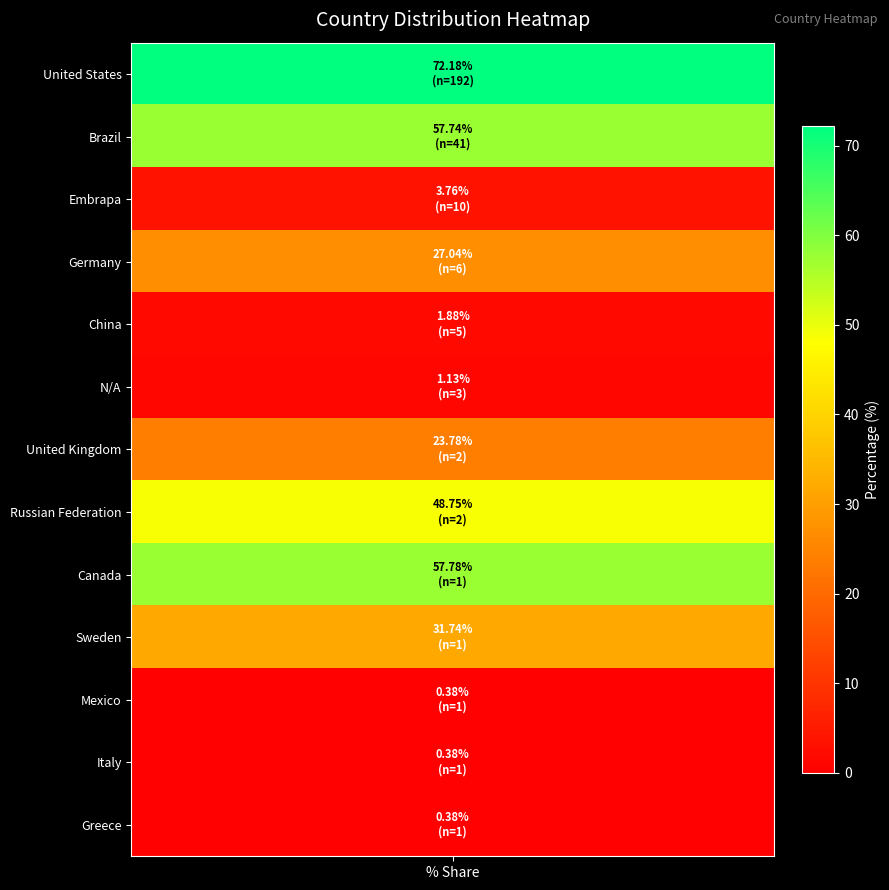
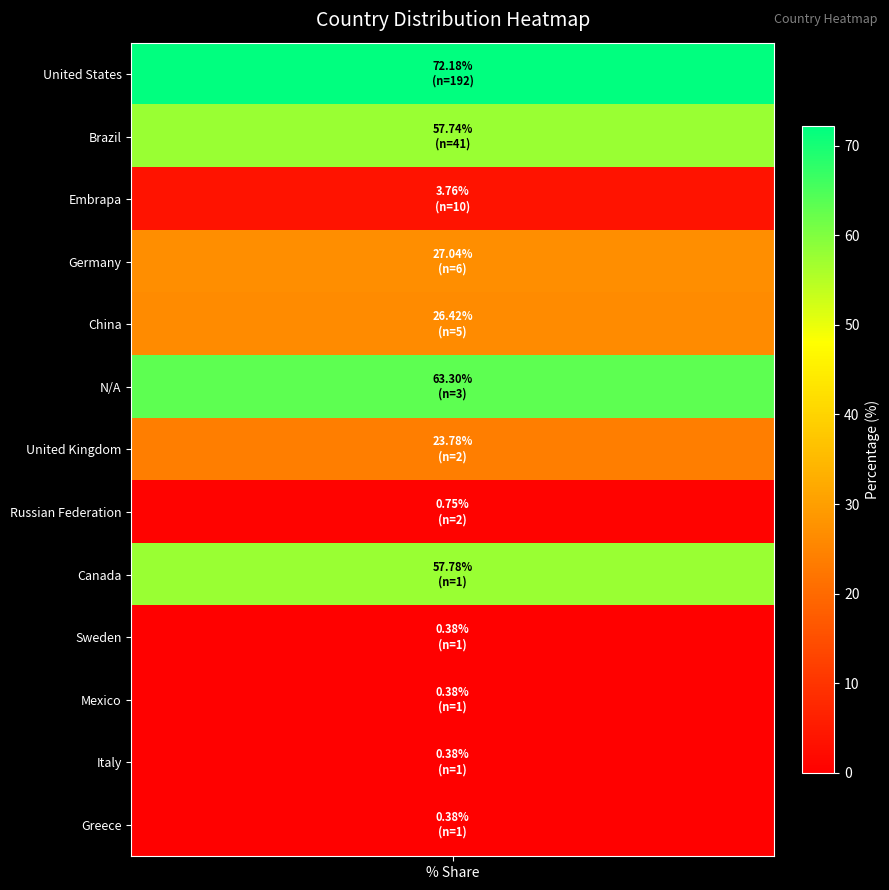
China, % Share: 1.88% -> 26.42%
N/A, % Share: 1.13% -> 63.30%
Russian Federation, % Share: 48.75% -> 0.75%
Sweden, % Share: 31.74% -> 0.38%
